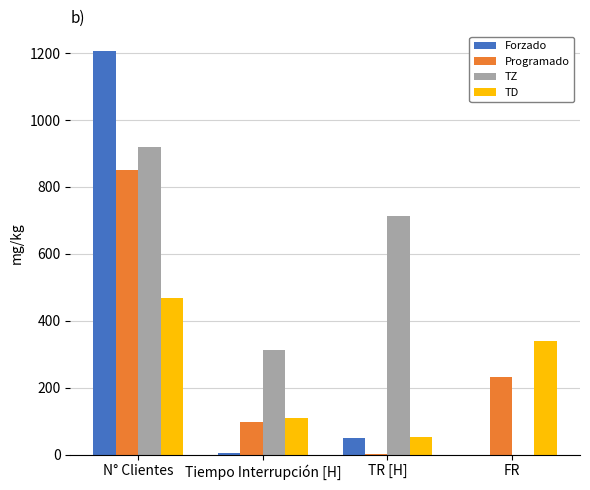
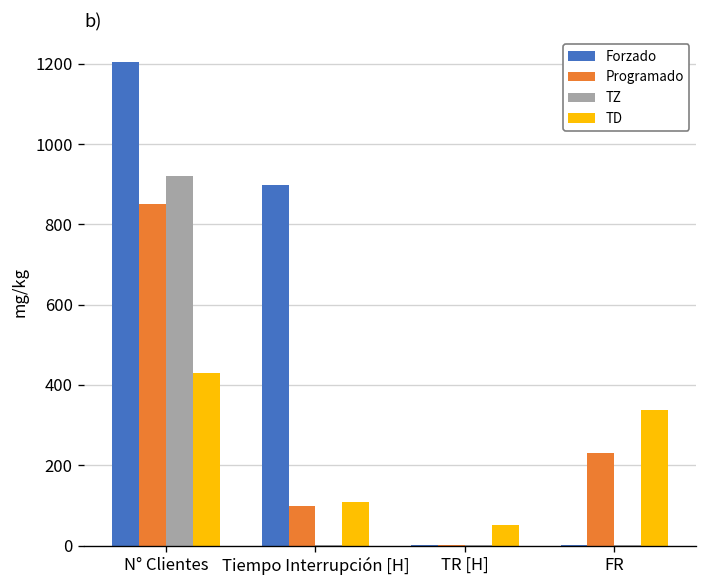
TD, N° Clientes: 470 -> 430
Forzado, Tiempo Interrupción [H]: 0 -> 900
TZ, Tiempo Interrupción [H]: 310 -> 0
Forzado, TR [H]: 50 -> 0
TZ, TR [H]: 710 -> 0
